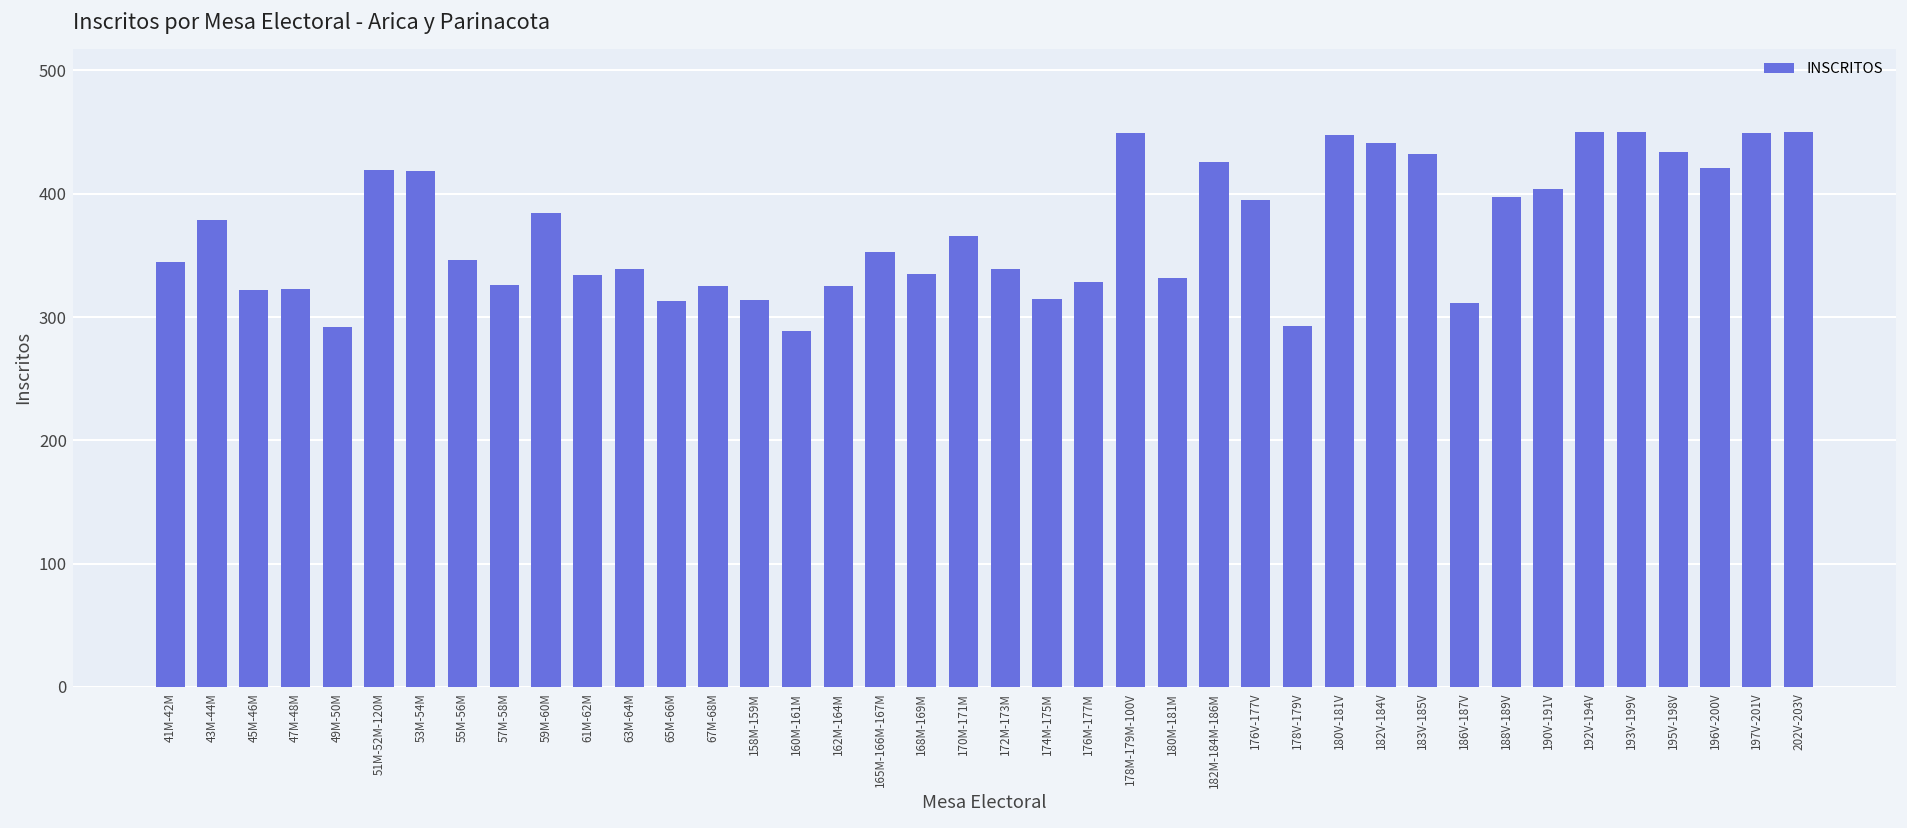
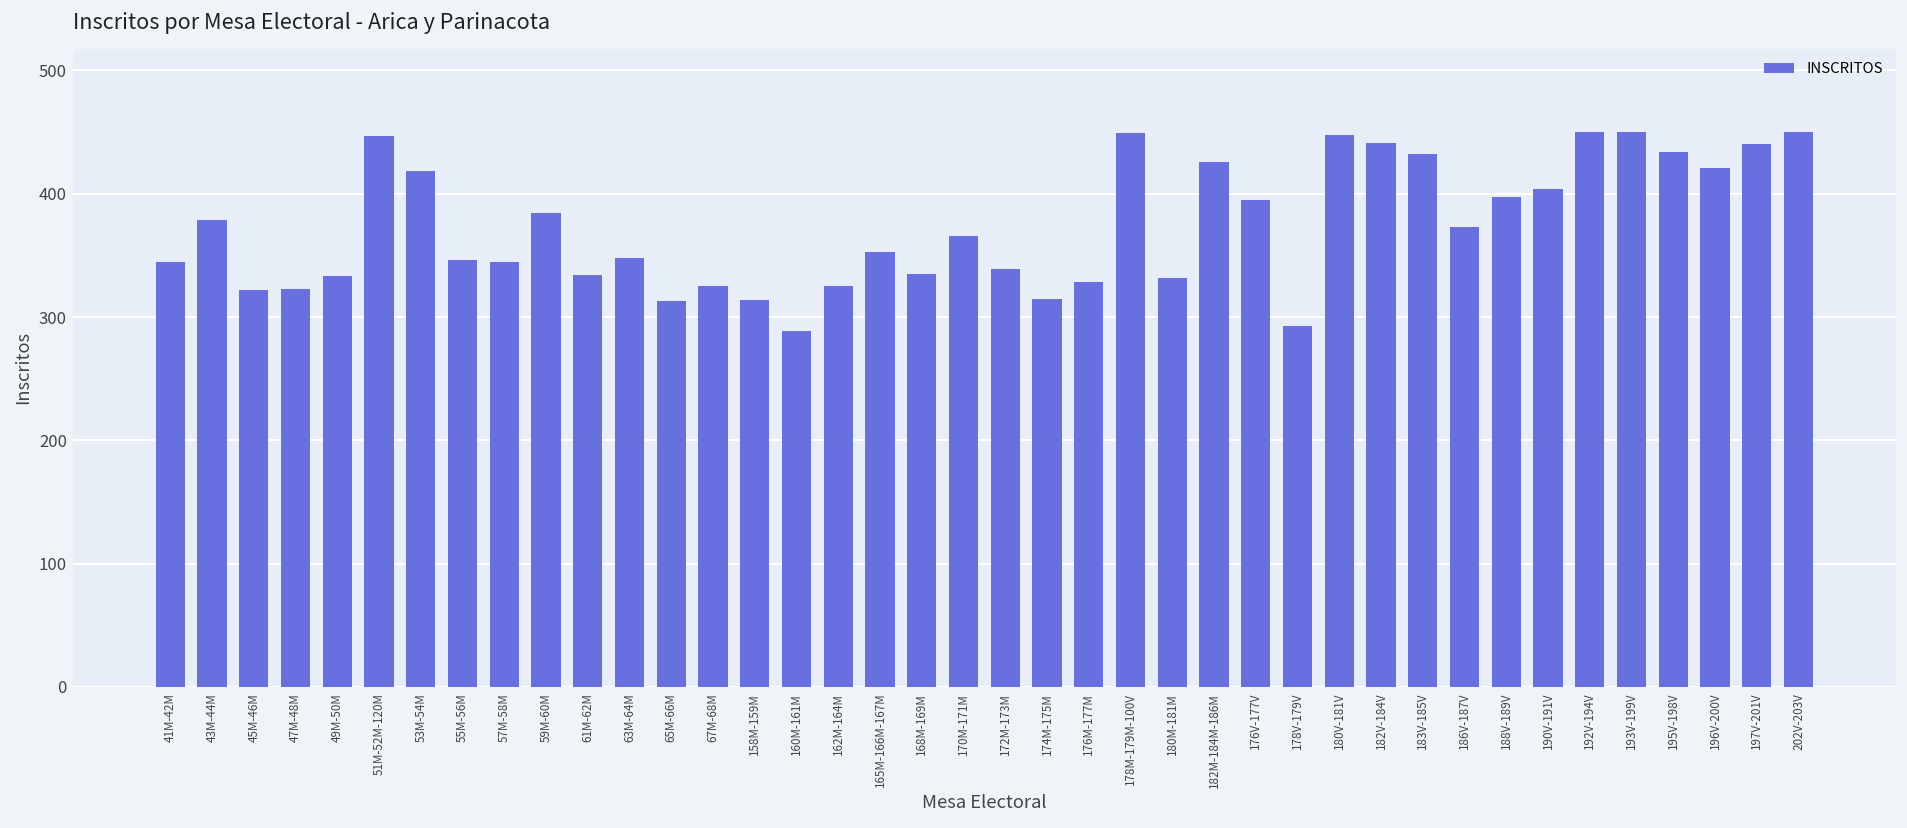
49M-50M: 292 -> 333
51M-52M-120M: 419 -> 447
57M-58M: 326 -> 345
63M-64M: 339 -> 348
186V-187V: 311 -> 373
197V-201V: 449 -> 440
